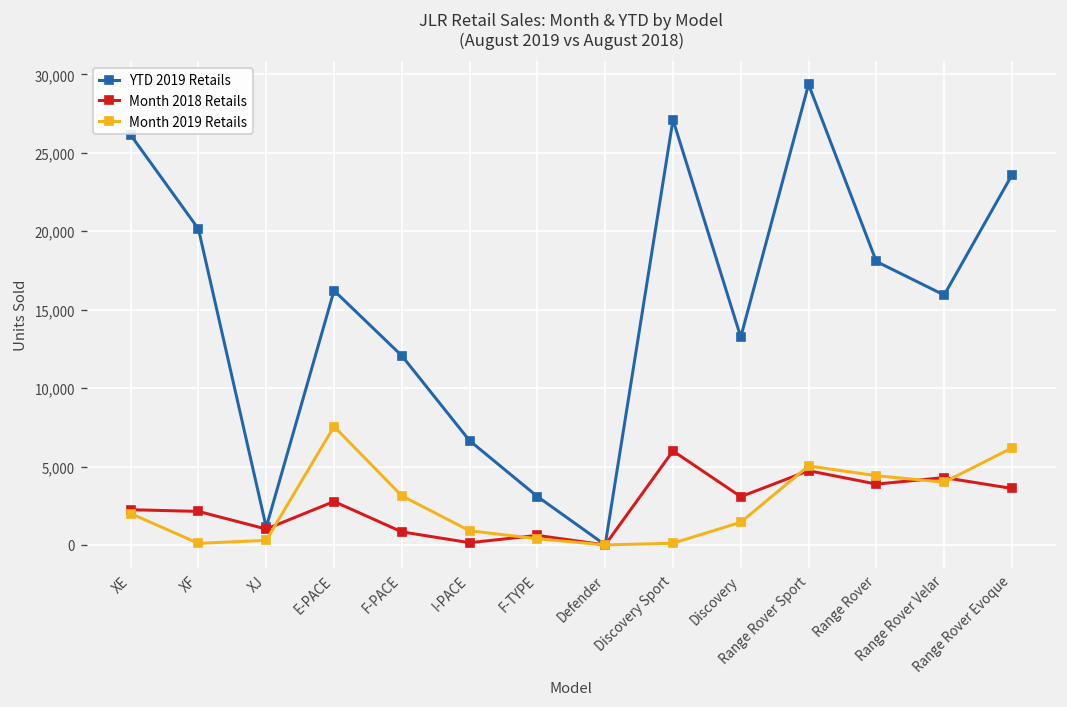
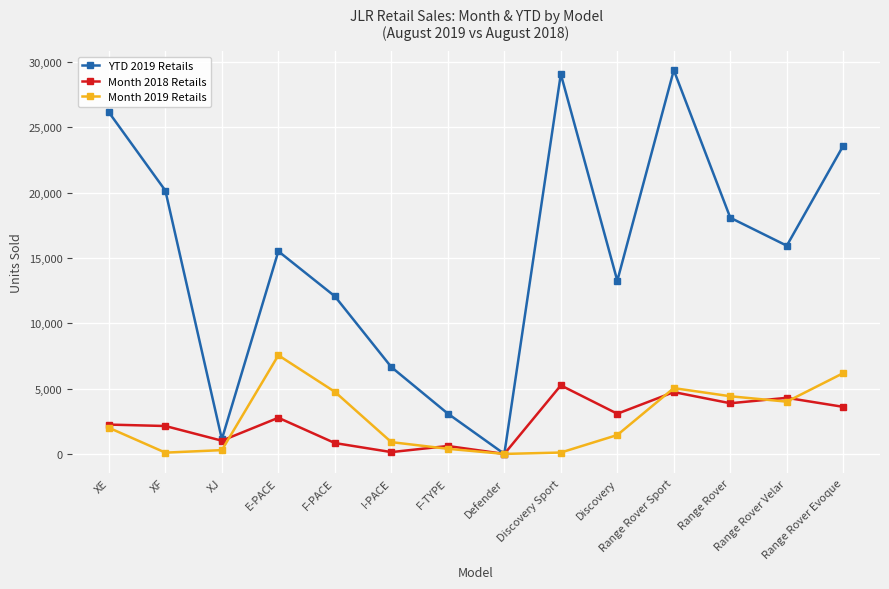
YTD 2019 Retails, E-PACE: 16,200 -> 15,500
Month 2019 Retails, F-PACE: 3,100 -> 4,800
YTD 2019 Retails, Discovery Sport: 27,100 -> 29,100
Month 2018 Retails, Discovery Sport: 6,000 -> 5,200
